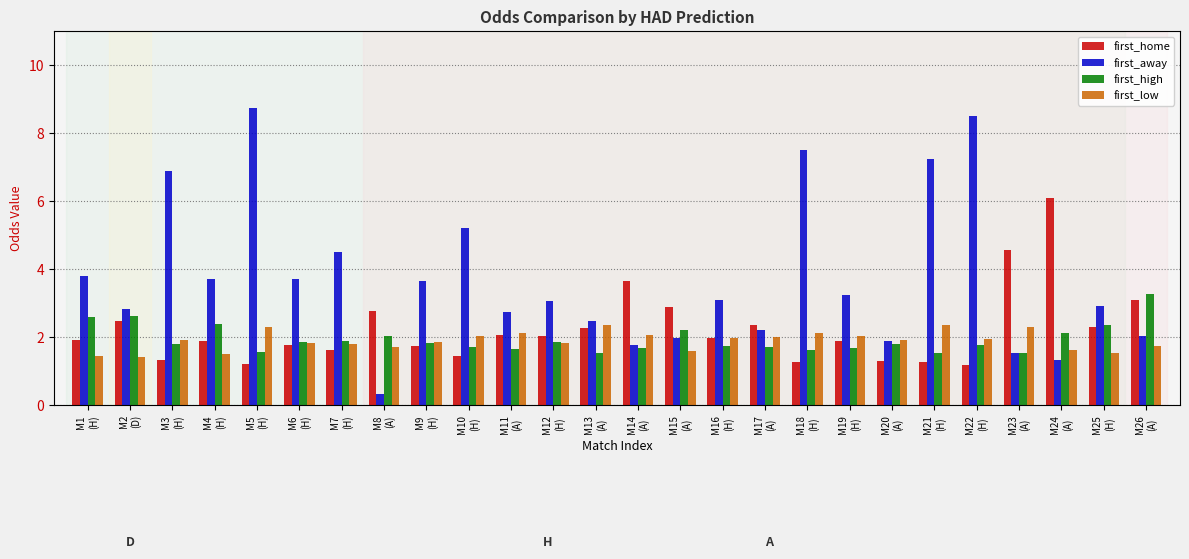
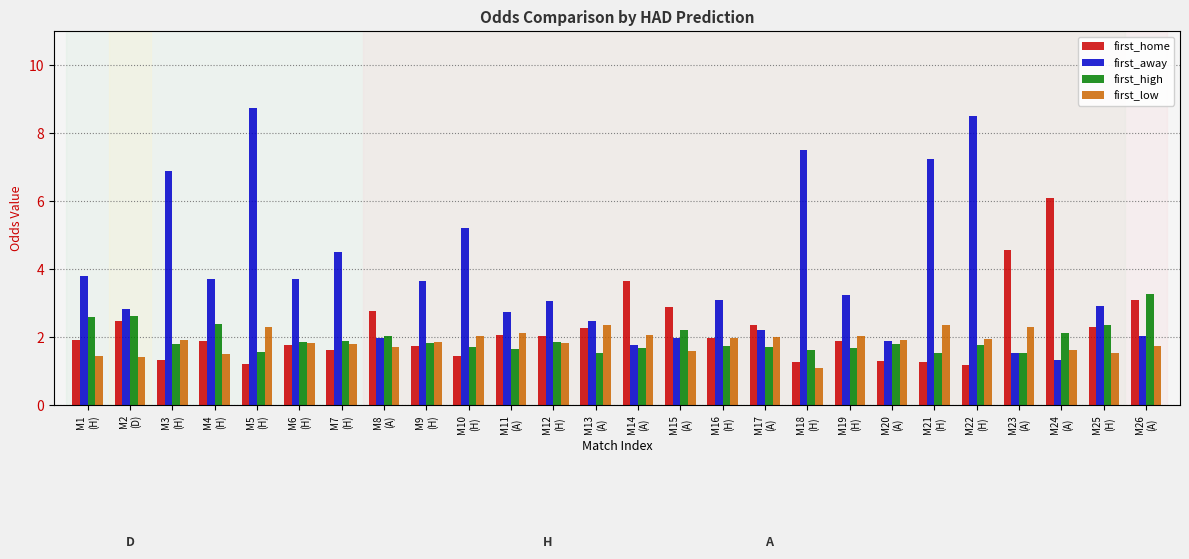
first_away, M8 (A): 0.3 -> 2.0
first_low, M18 (H): 2.1 -> 1.1
